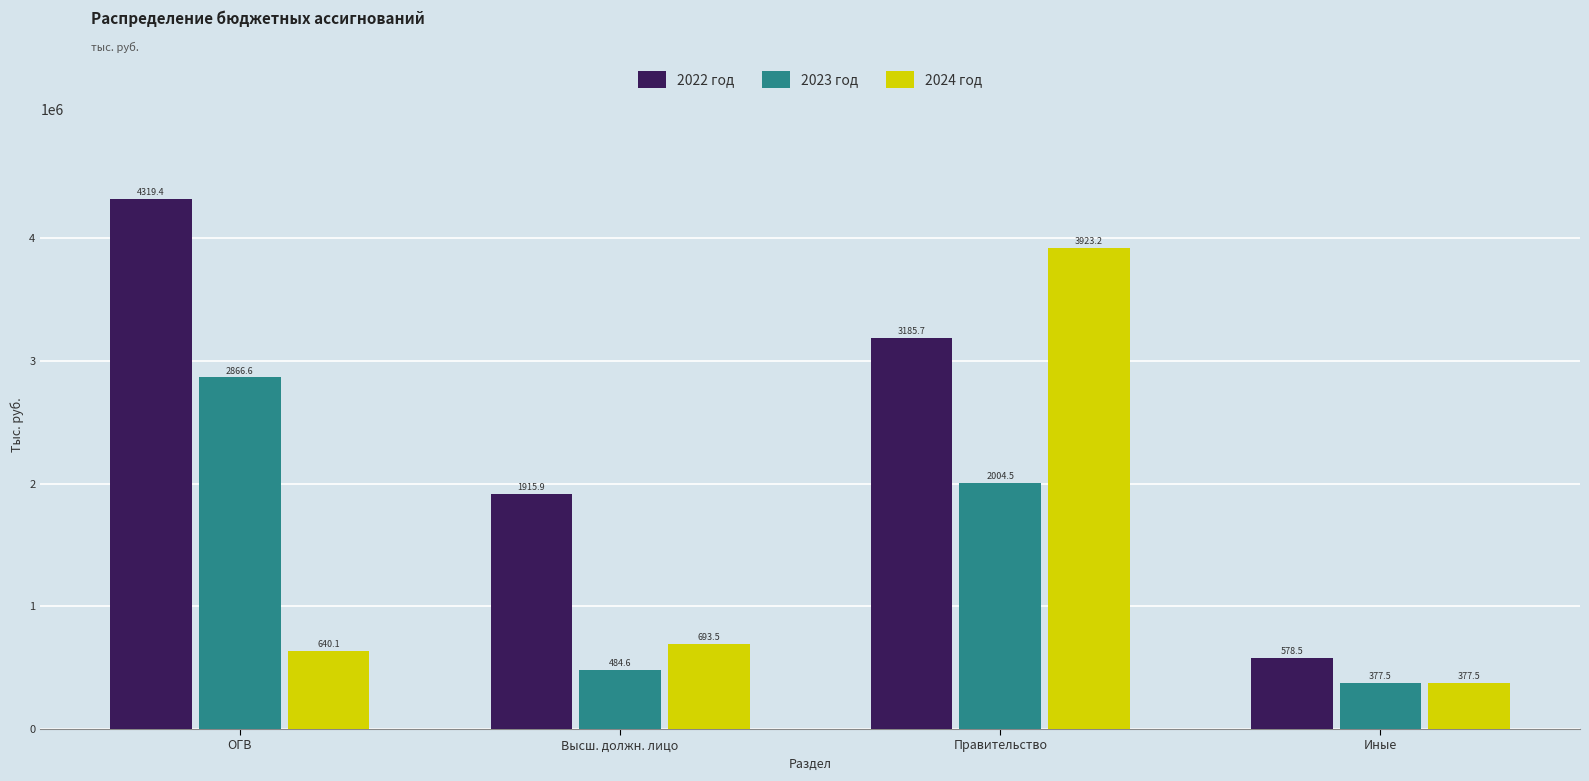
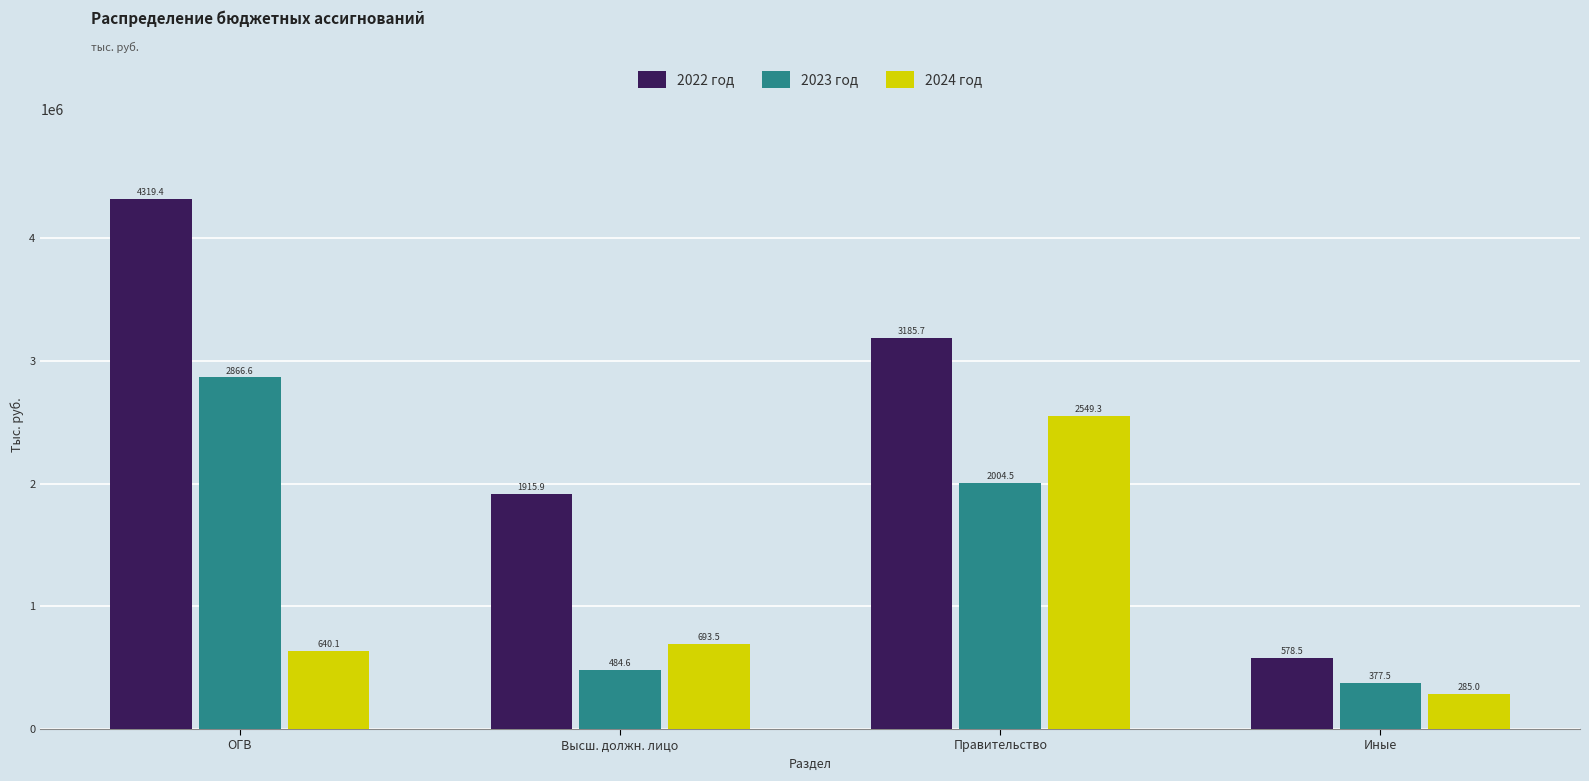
2024 год, Правительство: 3923.2 -> 2549.3
2024 год, Иные: 377.5 -> 285.0
